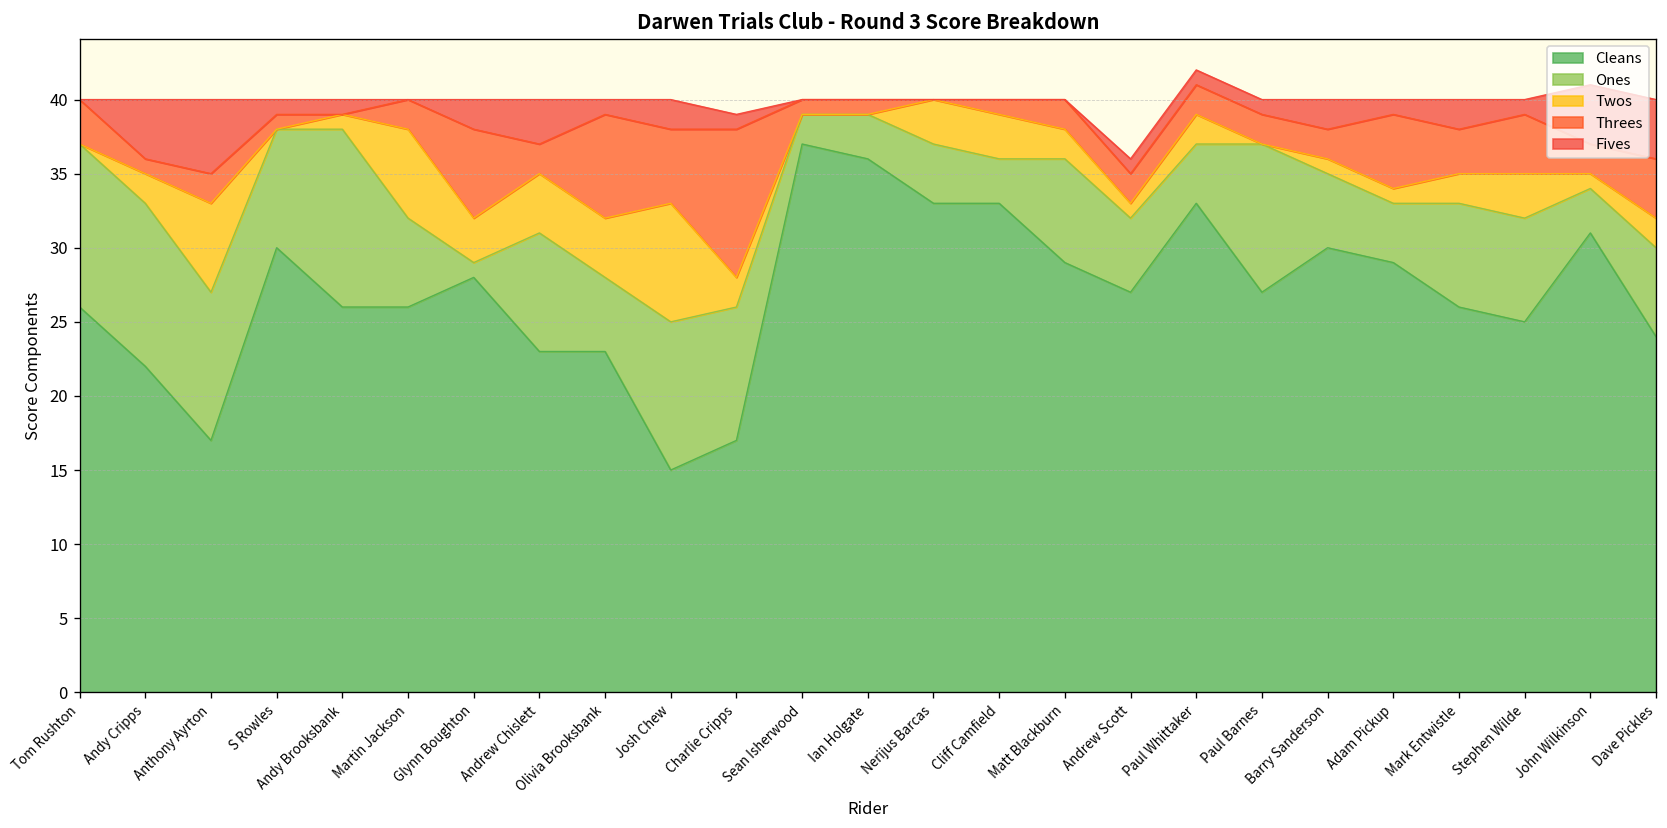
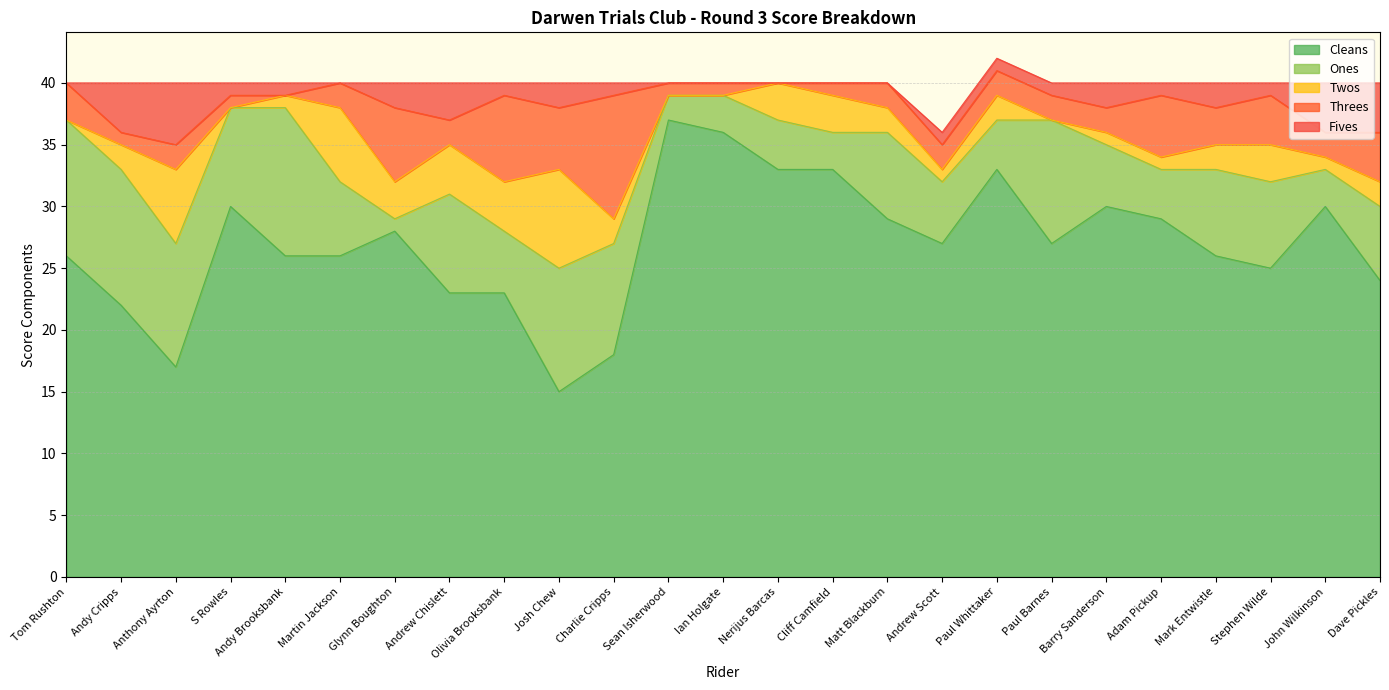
Cleans, Charlie Cripps: 17 -> 18
Cleans, John Wilkinson: 31 -> 30
